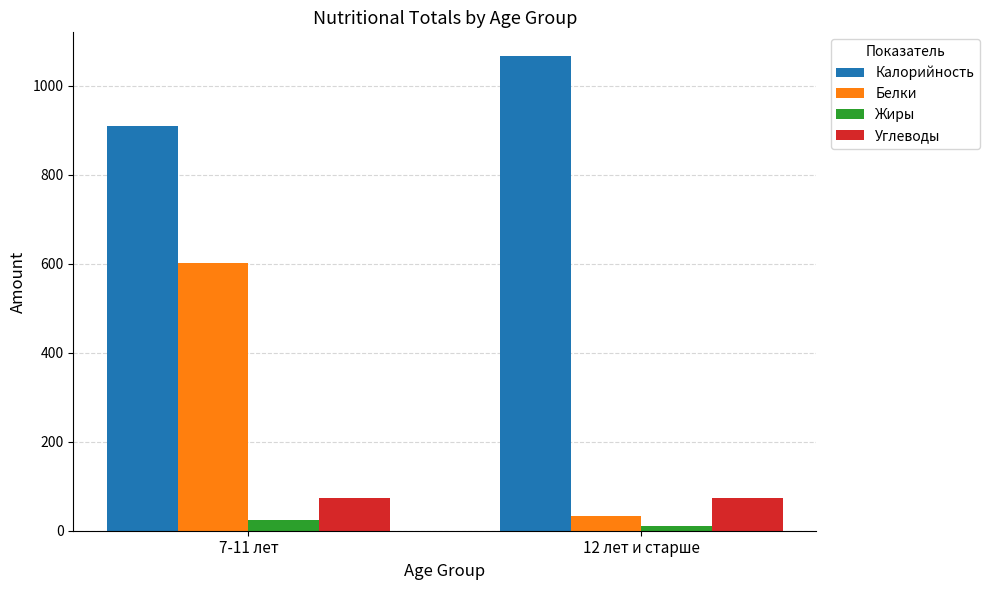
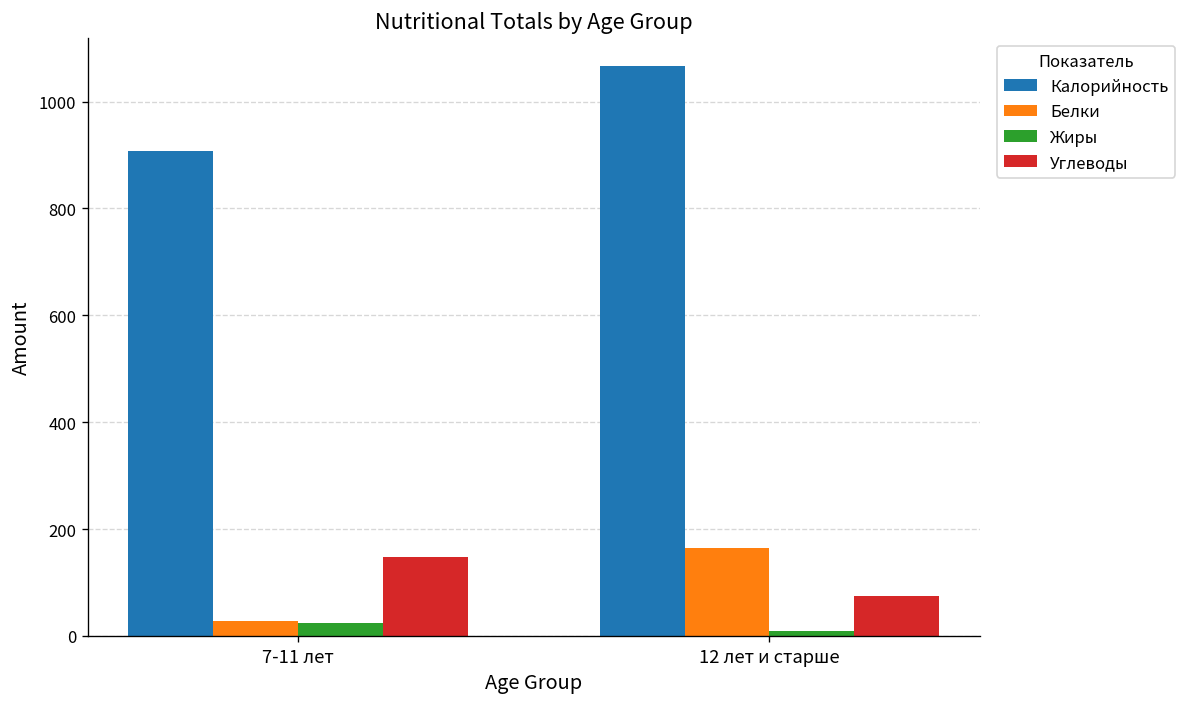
Белки, 7-11 лет: 600 -> 30
Углеводы, 7-11 лет: 70 -> 150
Белки, 12 лет и старше: 30 -> 170
